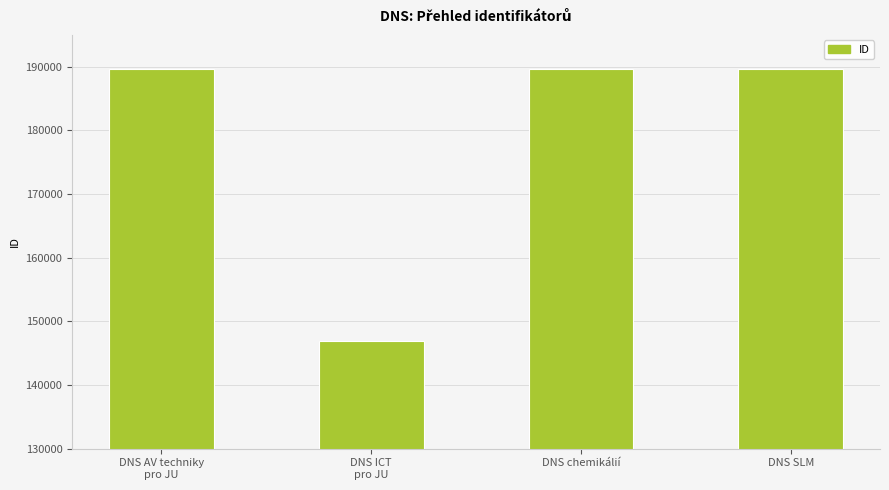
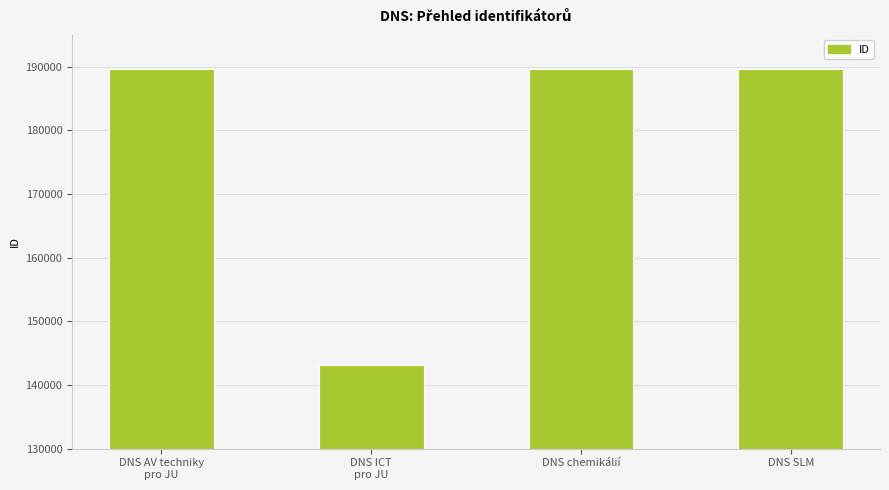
DNS ICT pro JU: 147000 -> 143000
